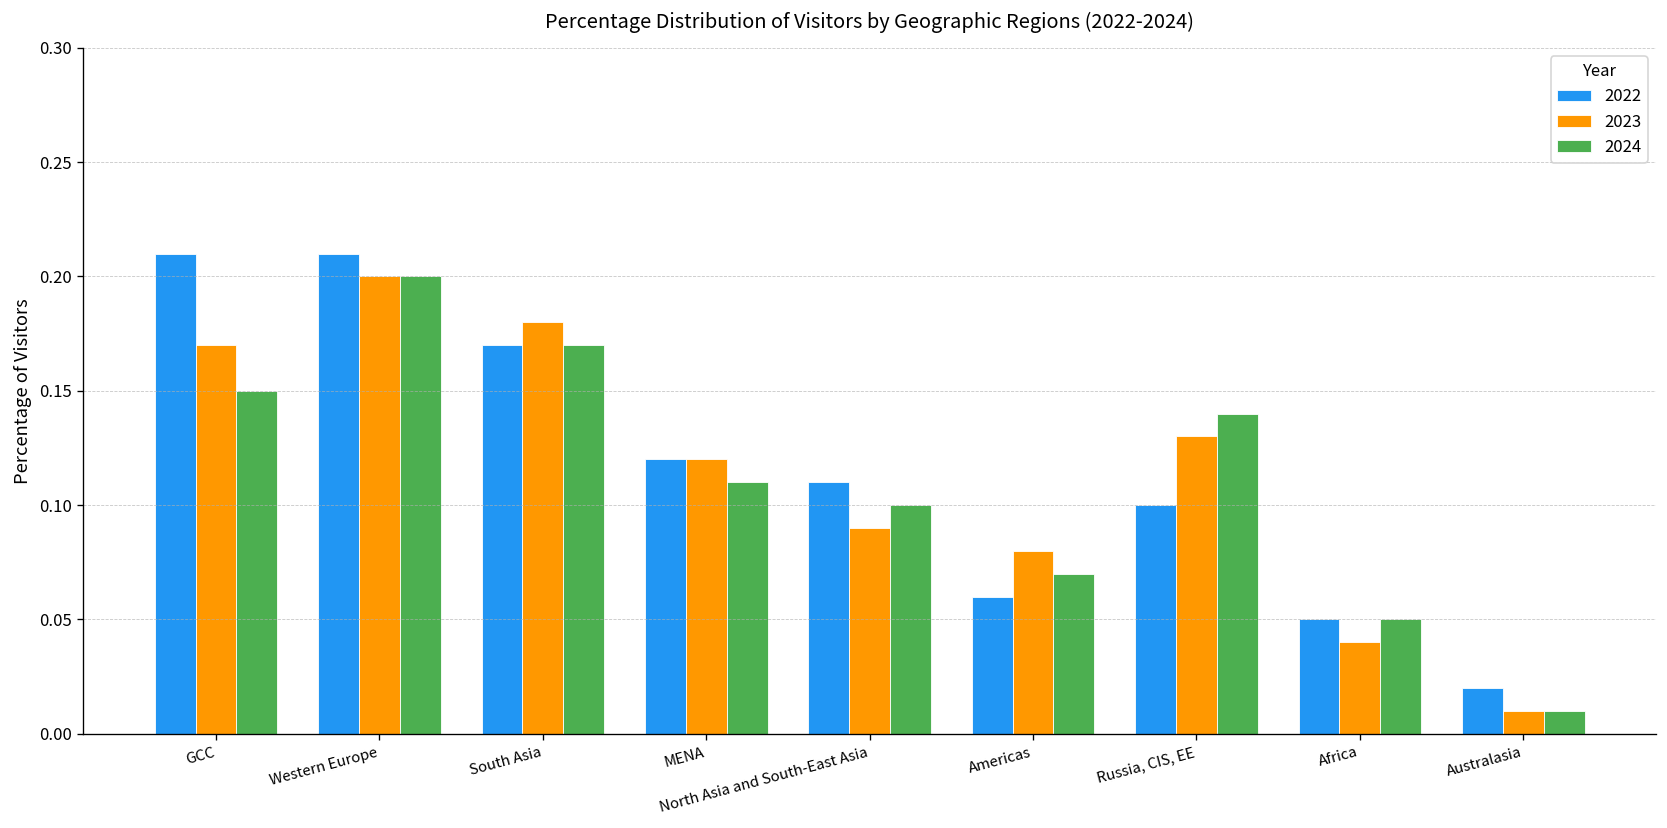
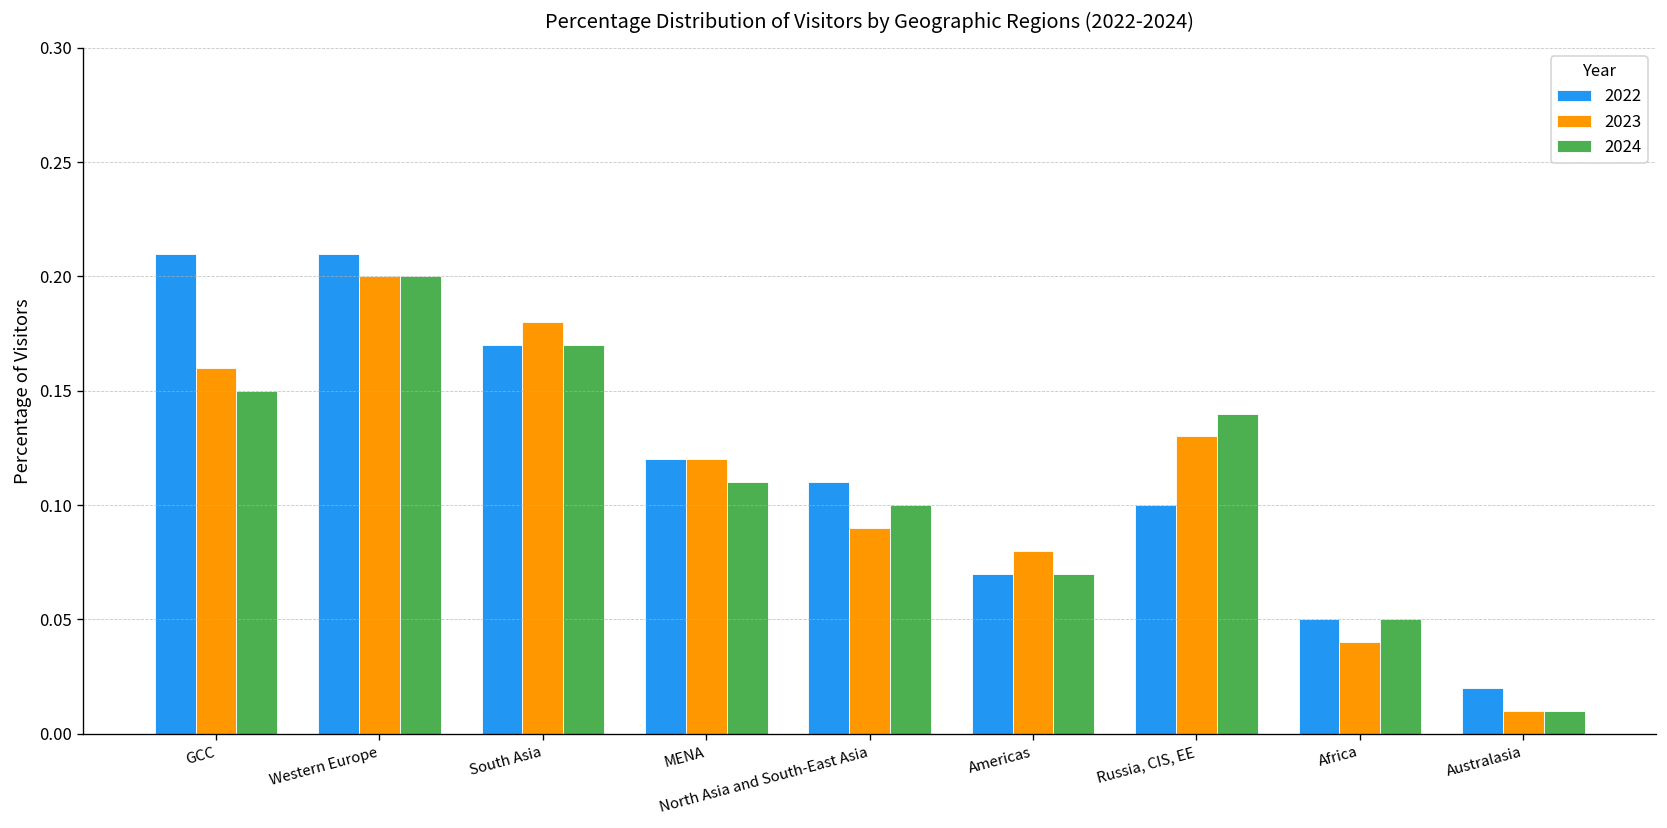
2023, GCC: 0.17 -> 0.16
2022, Americas: 0.06 -> 0.07
